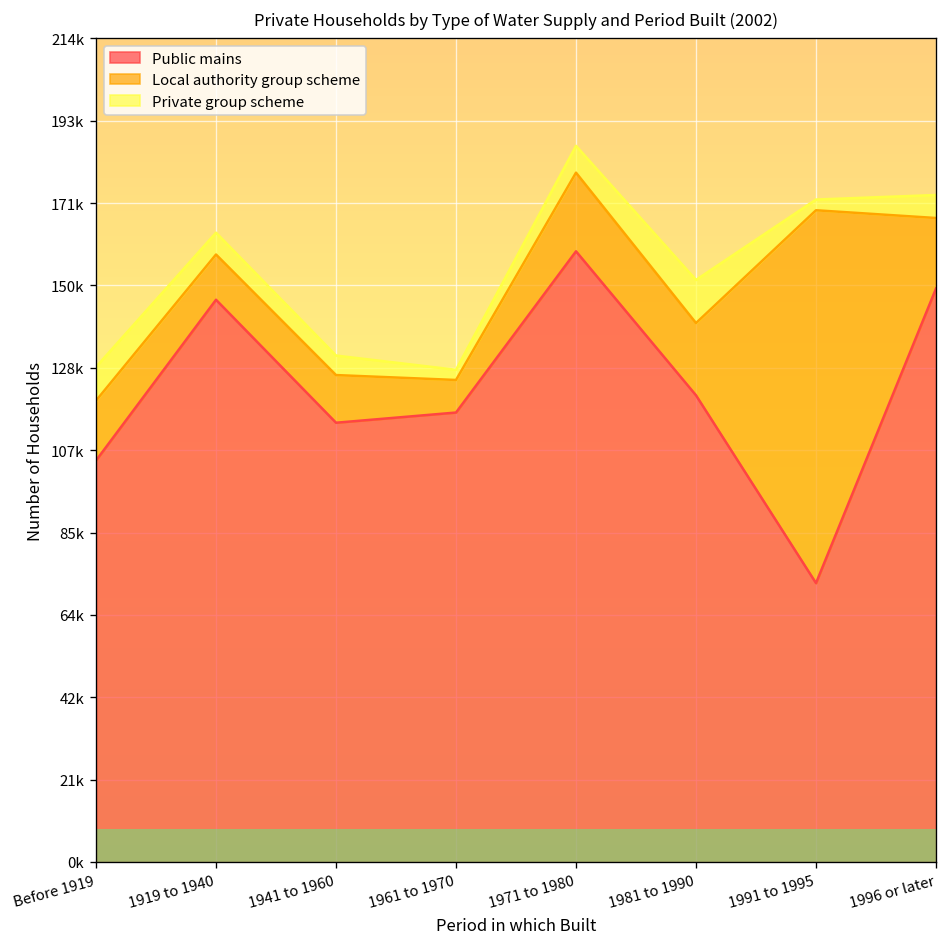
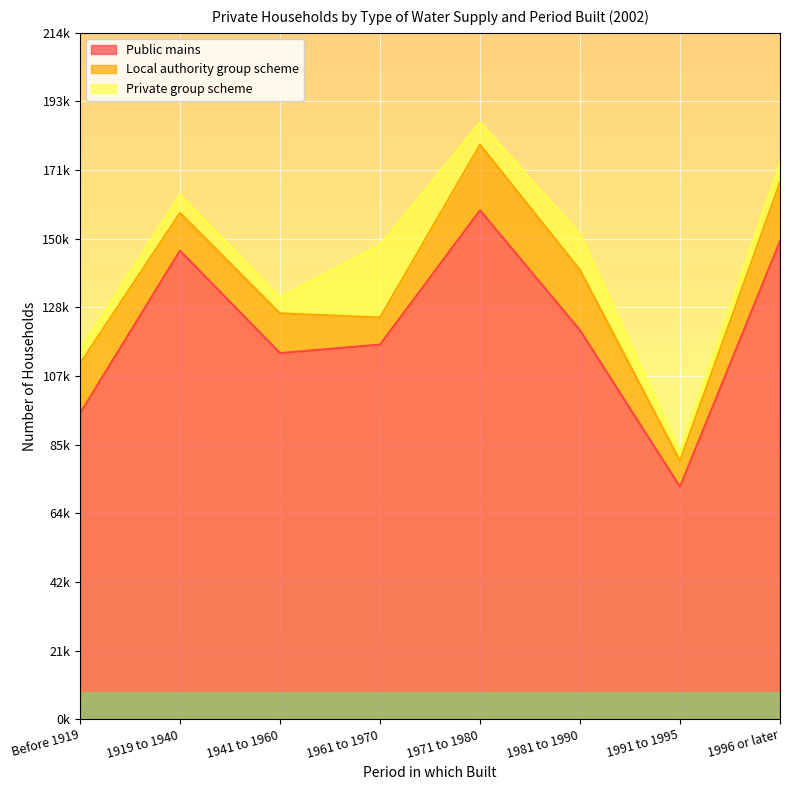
Public mains, Before 1919: 105000 -> 96000
Private group scheme, Before 1919: 9000 -> 4000
Private group scheme, 1961 to 1970: 3000 -> 23000
Local authority group scheme, 1991 to 1995: 97000 -> 8000
